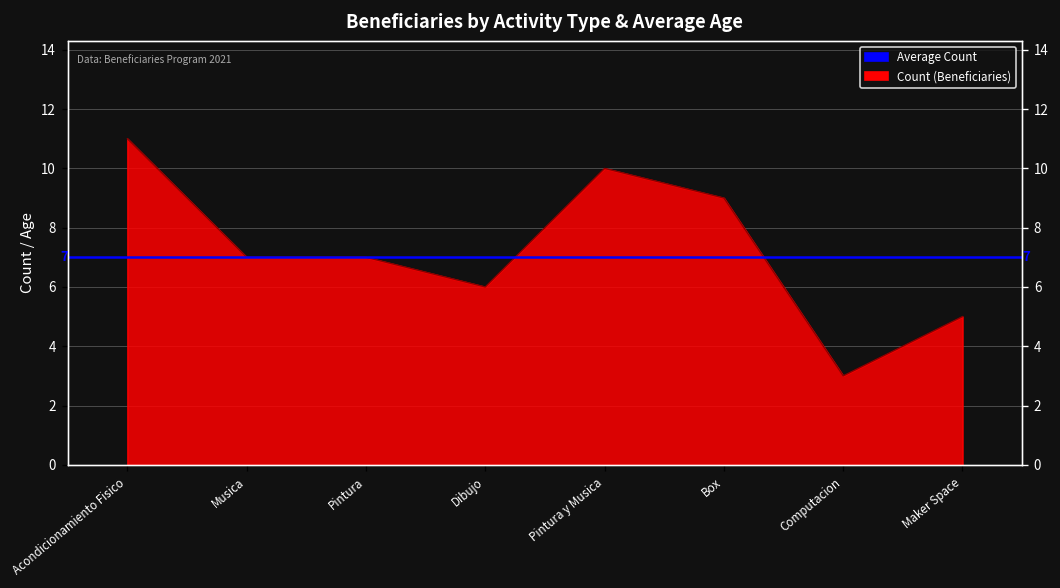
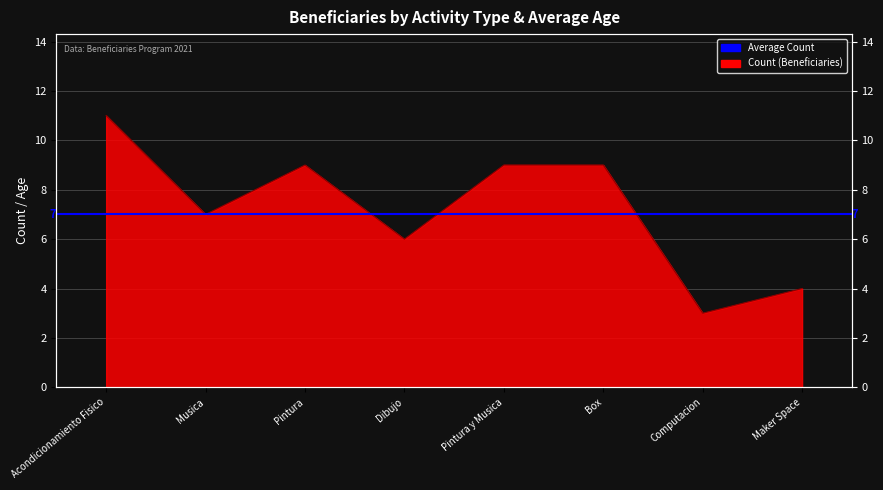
Pintura: 7 -> 9
Pintura y Musica: 10 -> 9
Maker Space: 5 -> 4
